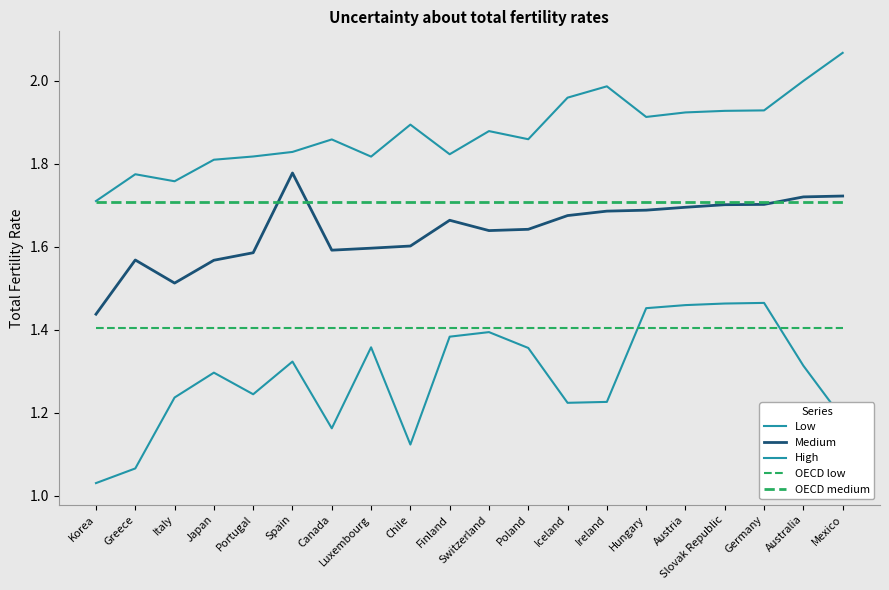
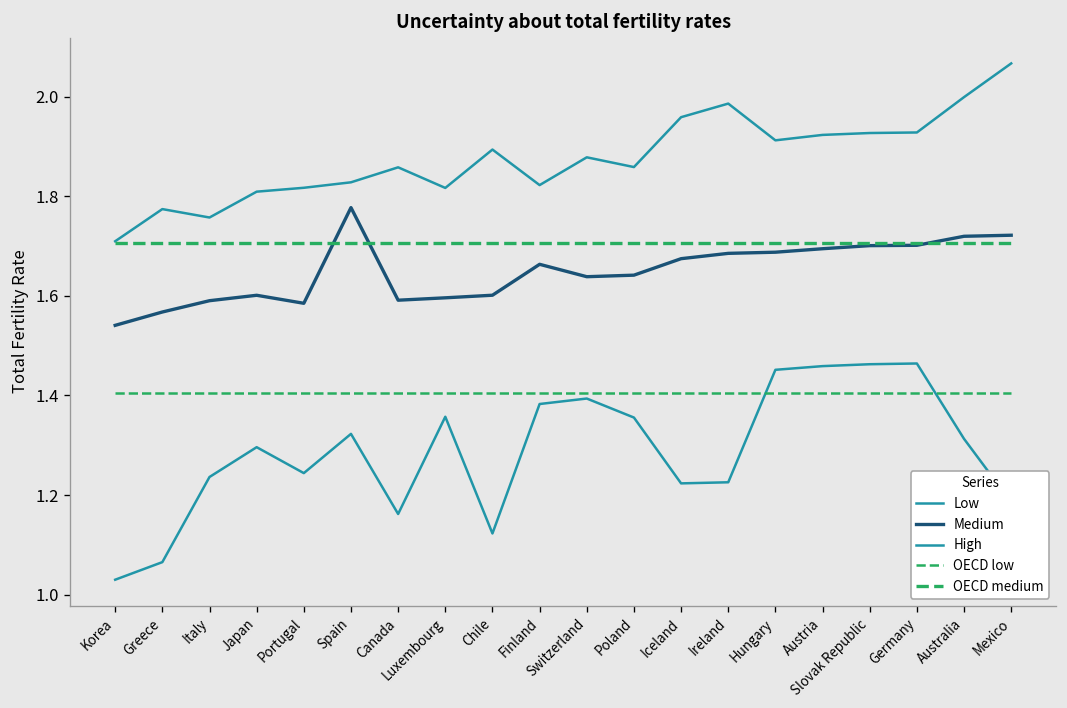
Medium, Korea: 1.44 -> 1.54
Medium, Italy: 1.51 -> 1.59
Medium, Japan: 1.57 -> 1.60
